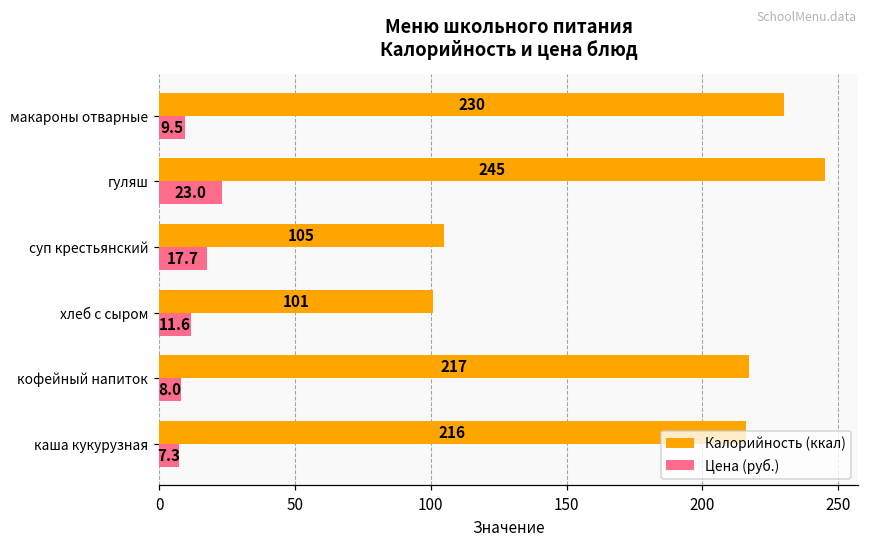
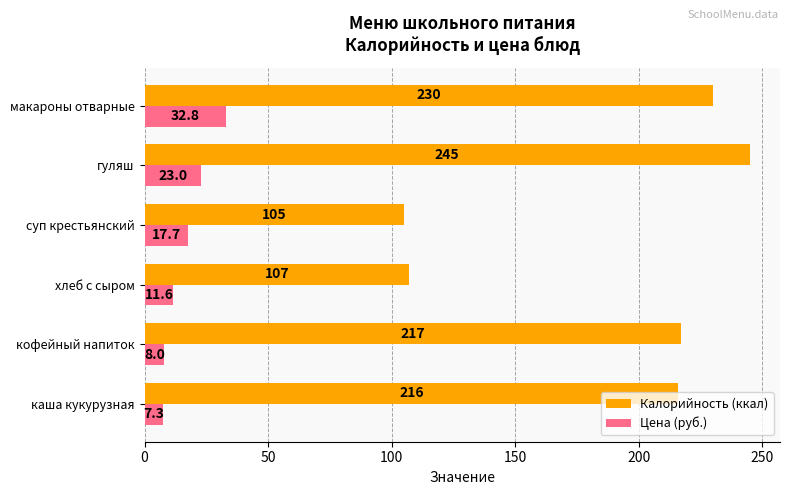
Цена (руб.), макароны отварные: 9.5 -> 32.8
Калорийность (ккал), хлеб с сыром: 101 -> 107
